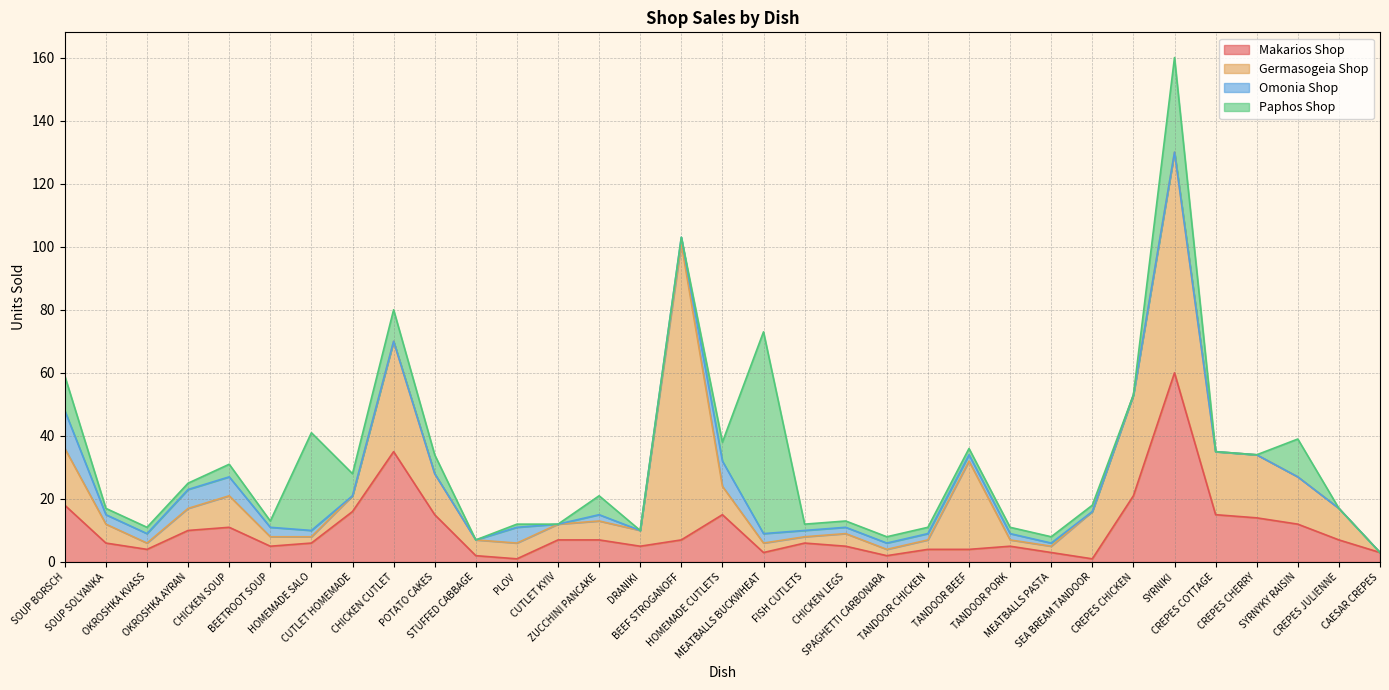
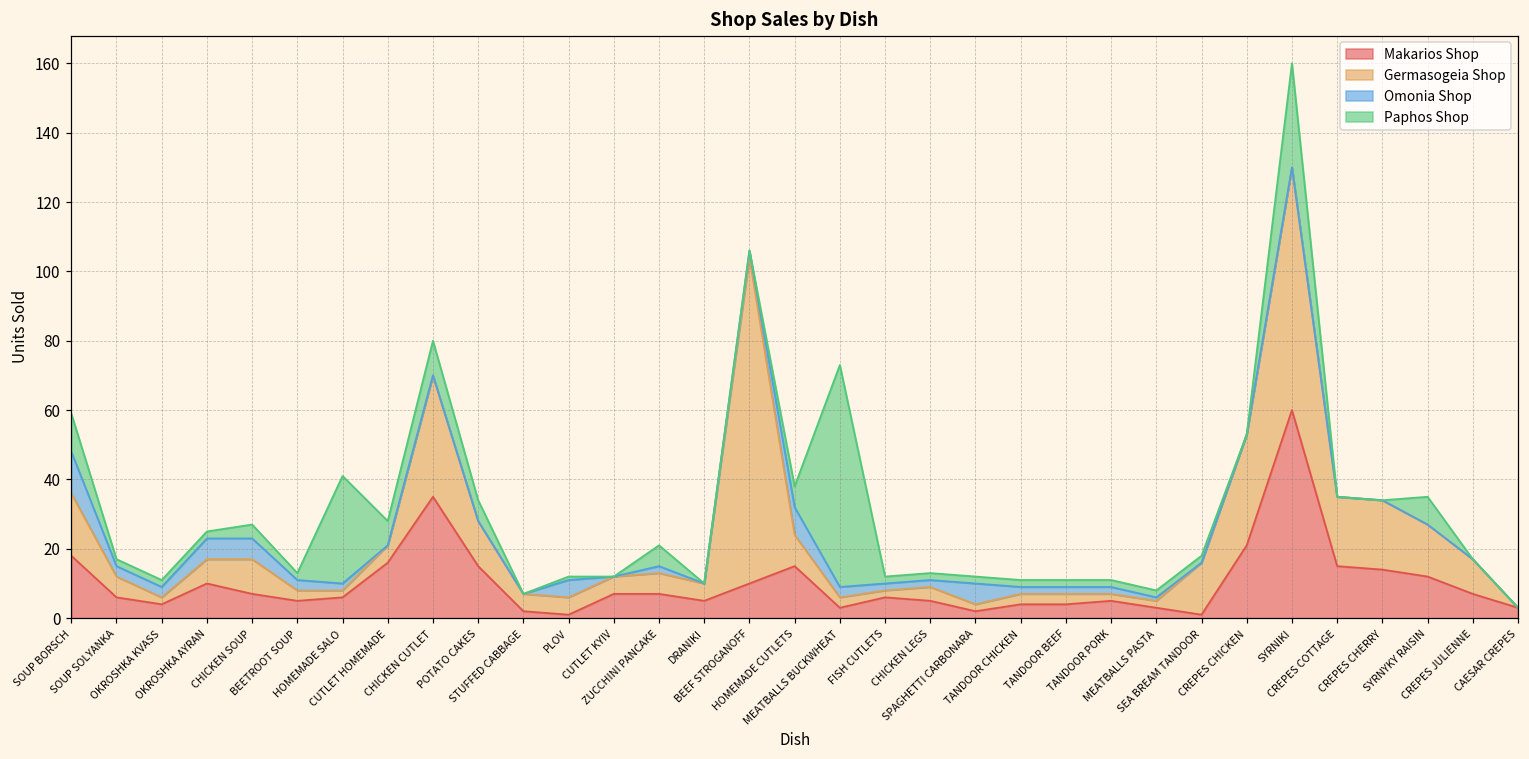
Makarios Shop, CHICKEN SOUP: 11 -> 7
Makarios Shop, BEEF STROGANOFF: 7 -> 10
Omonia Shop, SPAGHETTI CARBONARA: 2 -> 6
Germasogeia Shop, TANDOOR BEEF: 28 -> 3
Paphos Shop, SYRNYKY RAISIN: 12 -> 8
